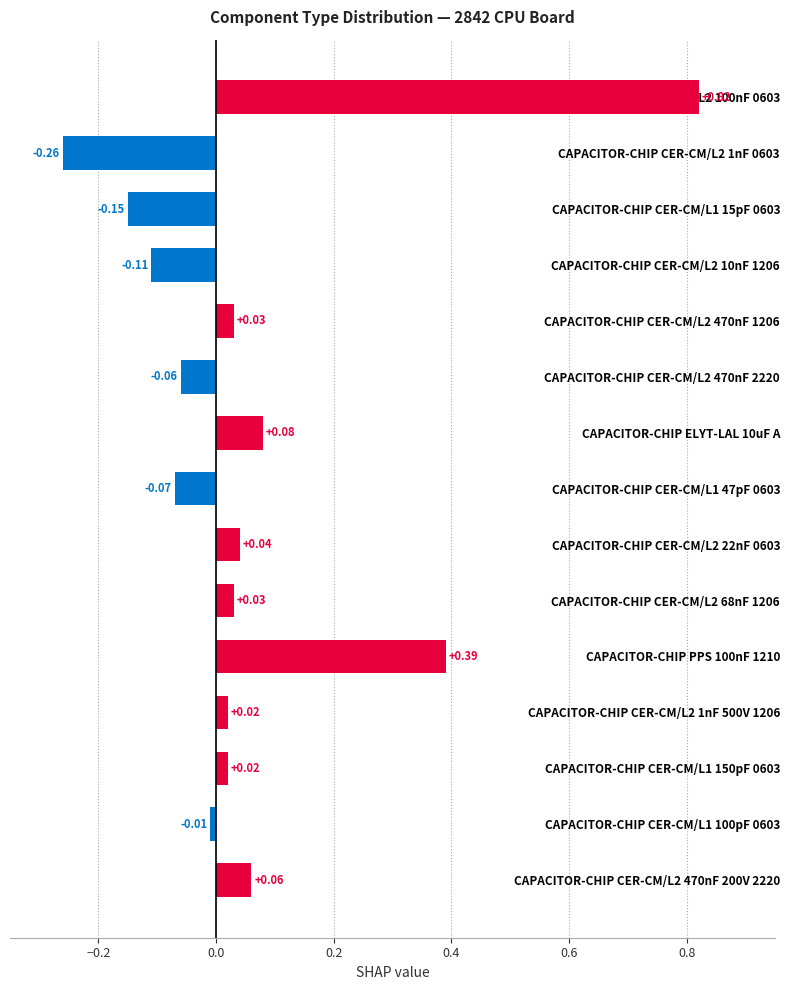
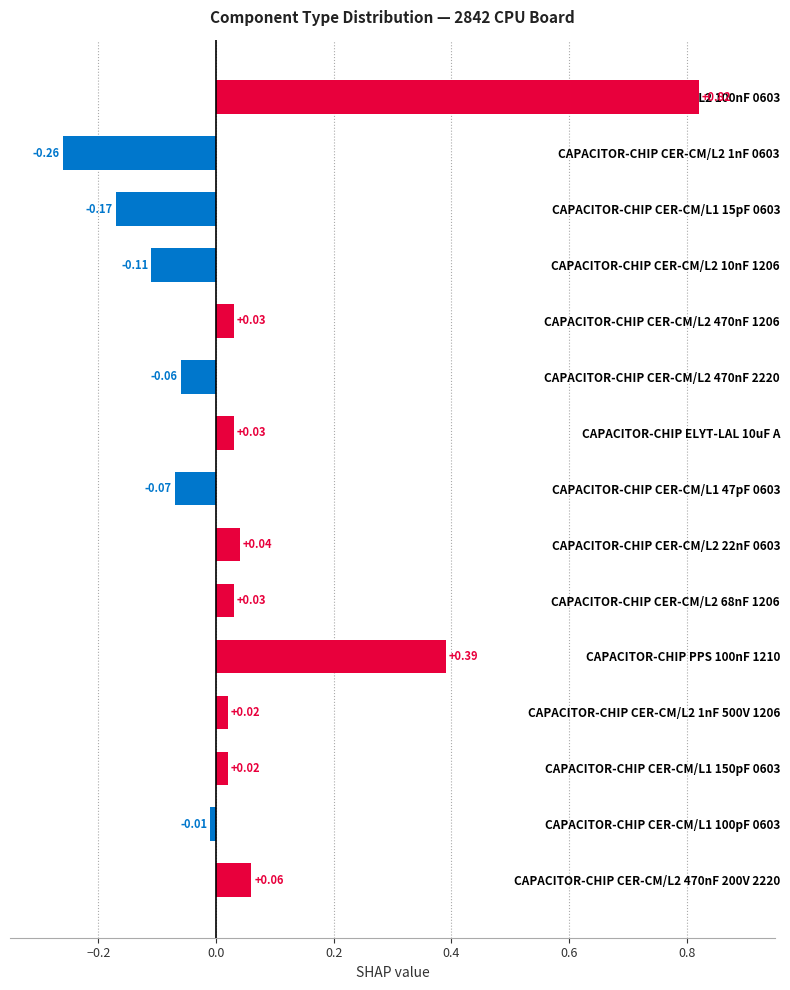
CAPACITOR-CHIP CER-CM/L1 15pF 0603: -0.15 -> -0.17
CAPACITOR-CHIP ELYT-LAL 10uF A: +0.08 -> +0.03
